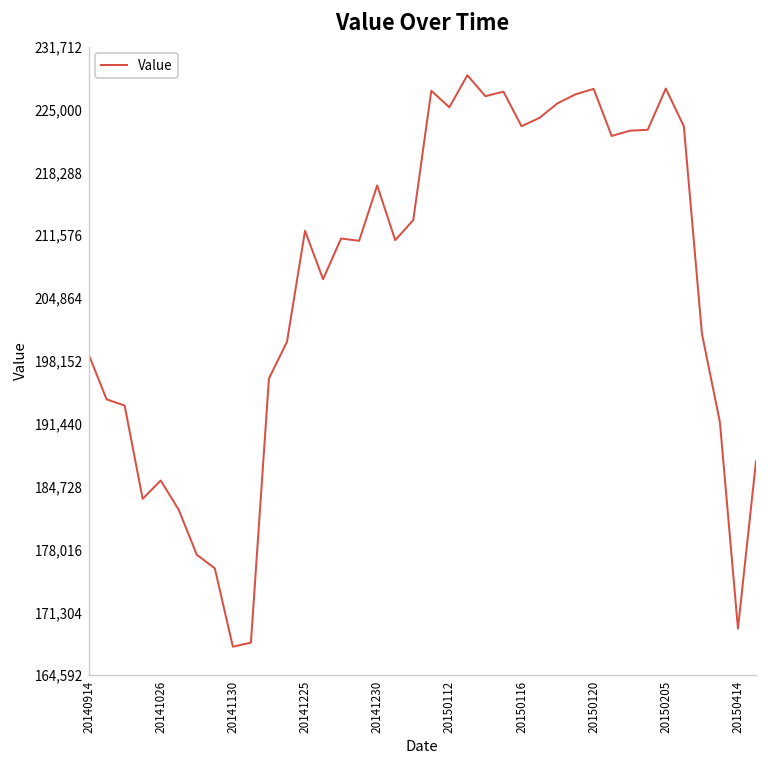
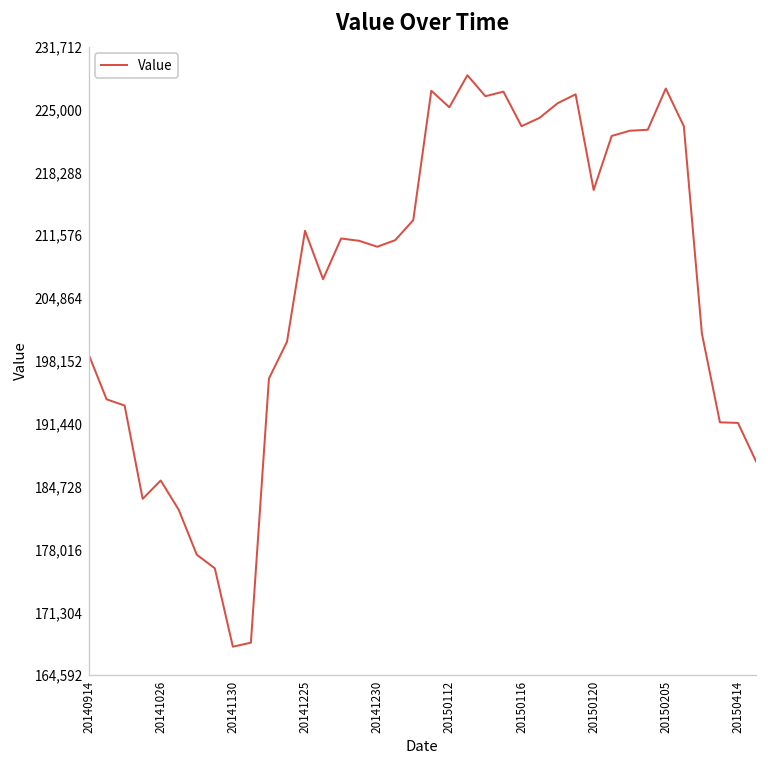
20141230: 217,000 -> 210,000
20150120: 227,000 -> 216,000
20150414: 170,000 -> 192,000
